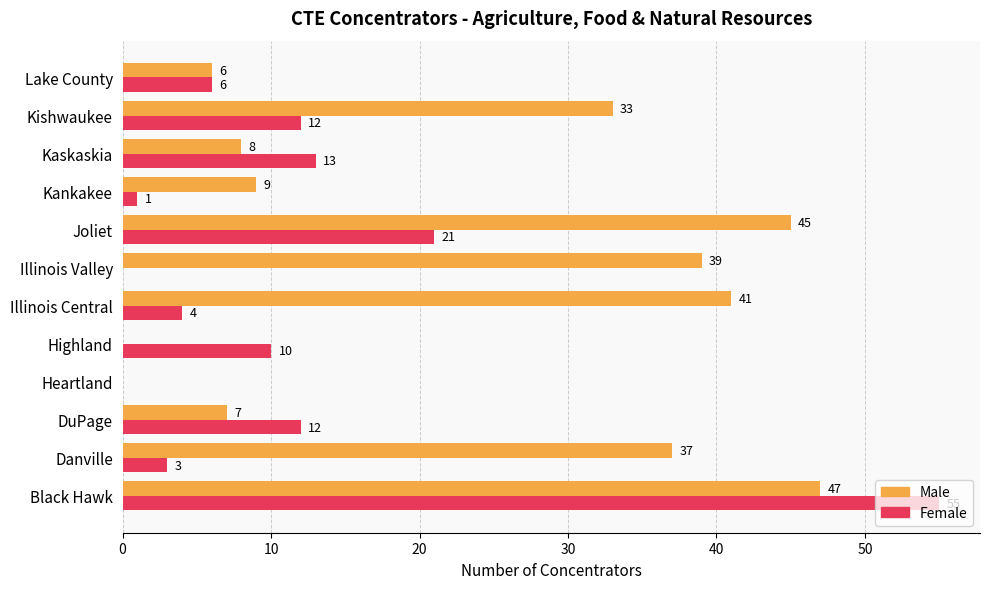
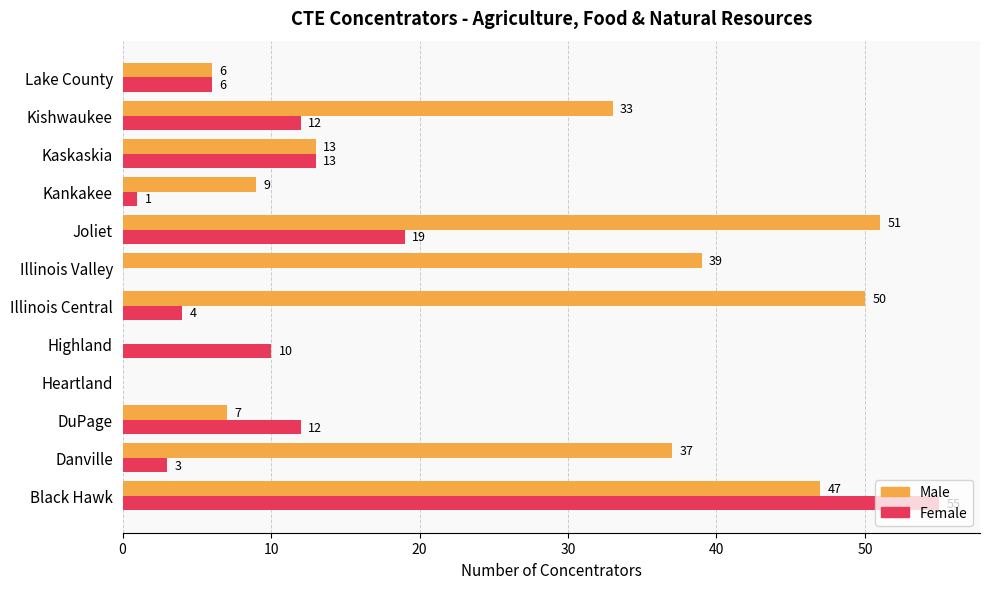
Male, Kaskaskia: 8 -> 13
Male, Joliet: 45 -> 51
Female, Joliet: 21 -> 19
Male, Illinois Central: 41 -> 50
